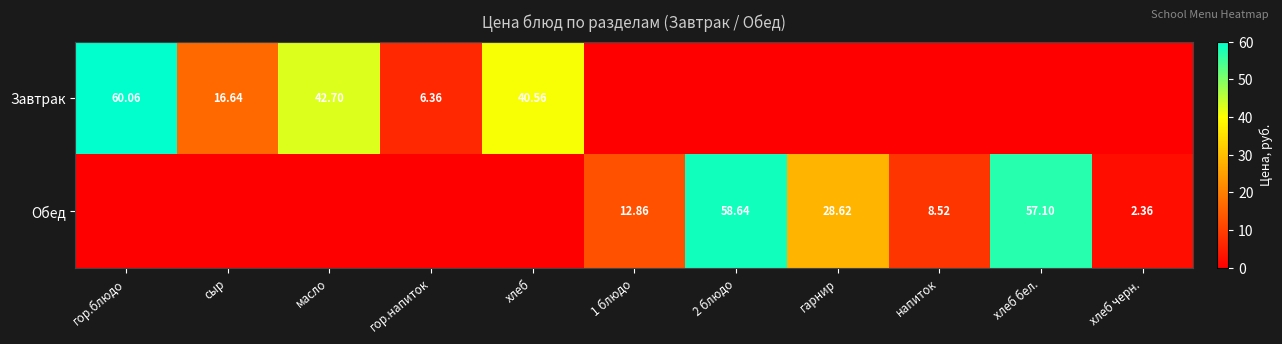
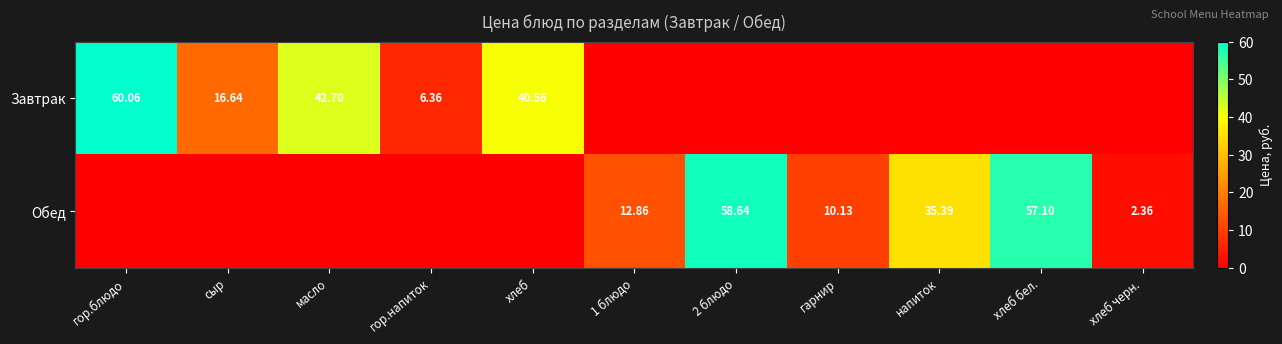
Обед, гарнир: 28.62 -> 10.13
Обед, напиток: 8.52 -> 35.39
